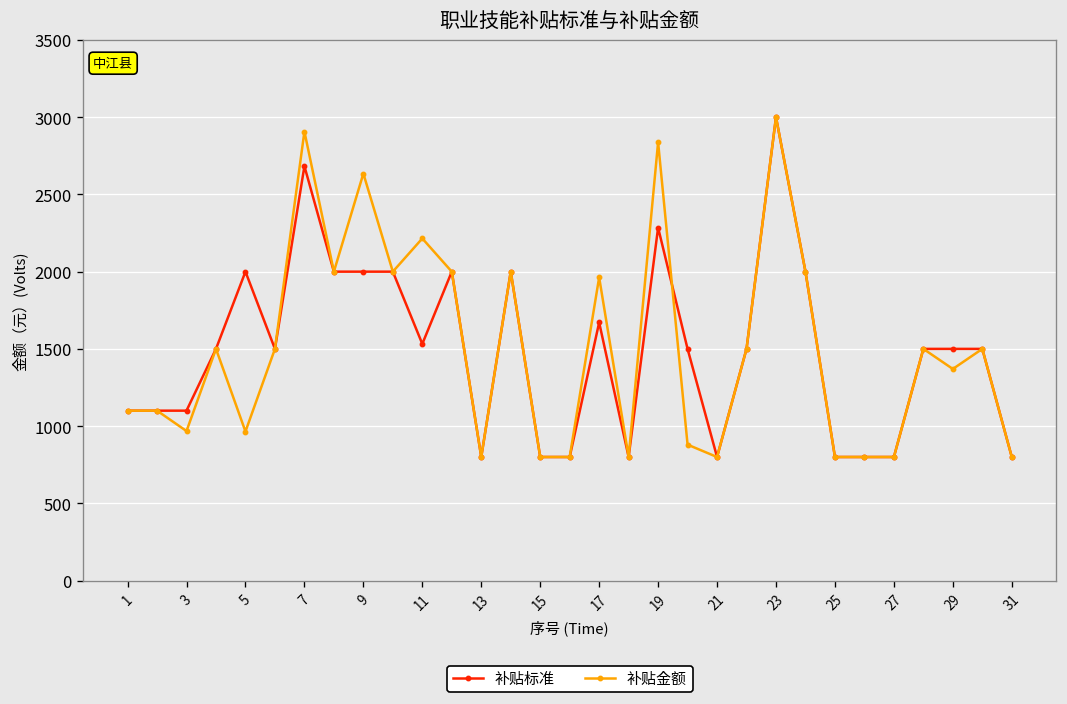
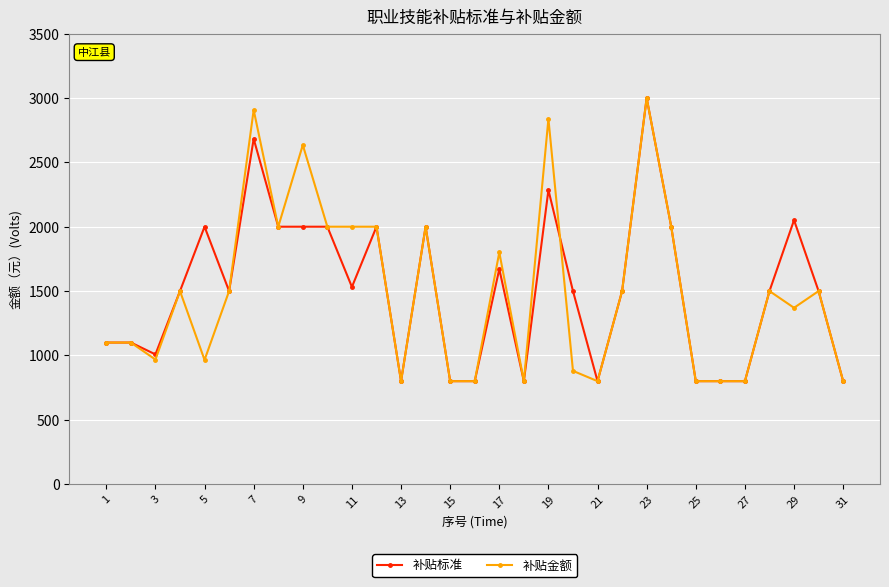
补贴标准, 3: 1100 -> 1010
补贴金额, 11: 2220 -> 2000
补贴金额, 17: 1960 -> 1800
补贴标准, 29: 1500 -> 2050
